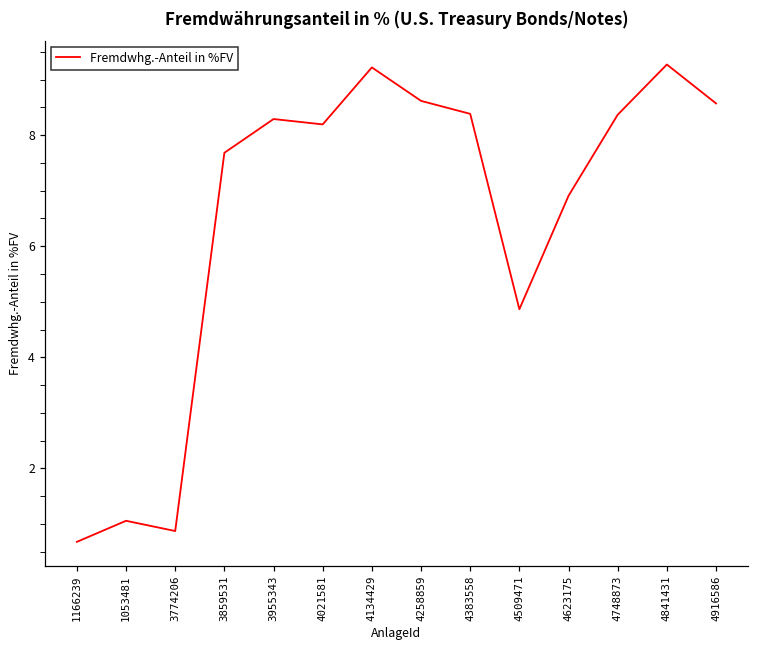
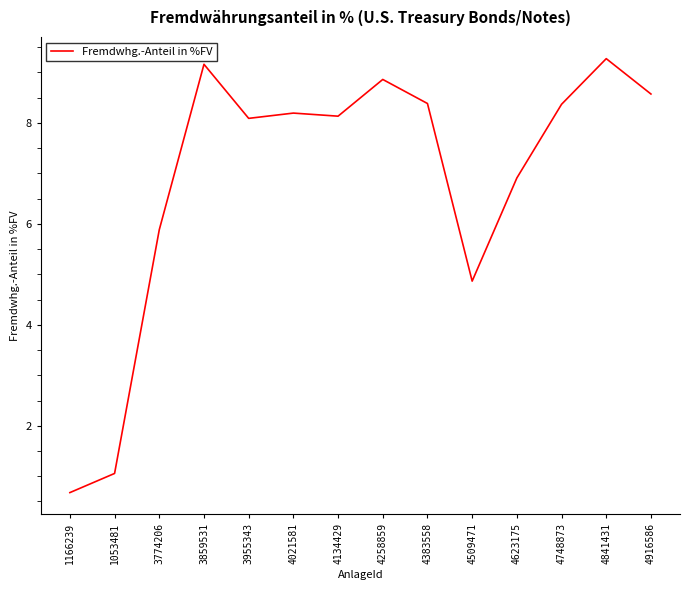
3774206: 0.9 -> 5.9
3859531: 7.7 -> 9.2
3955343: 8.3 -> 8.1
4134429: 9.2 -> 8.1
4258859: 8.6 -> 8.9
